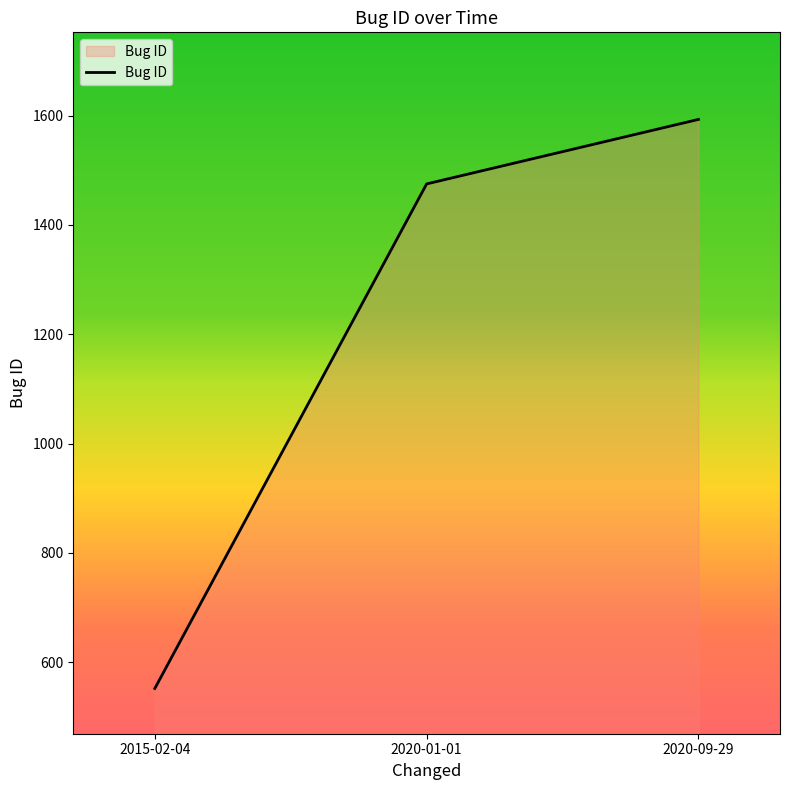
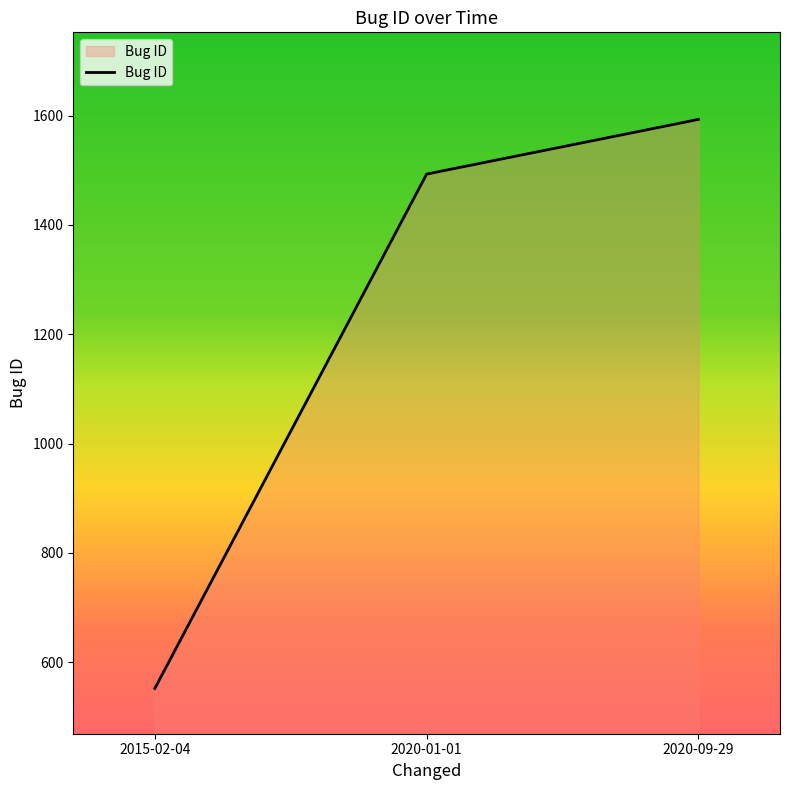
2020-01-01: 1480 -> 1490
